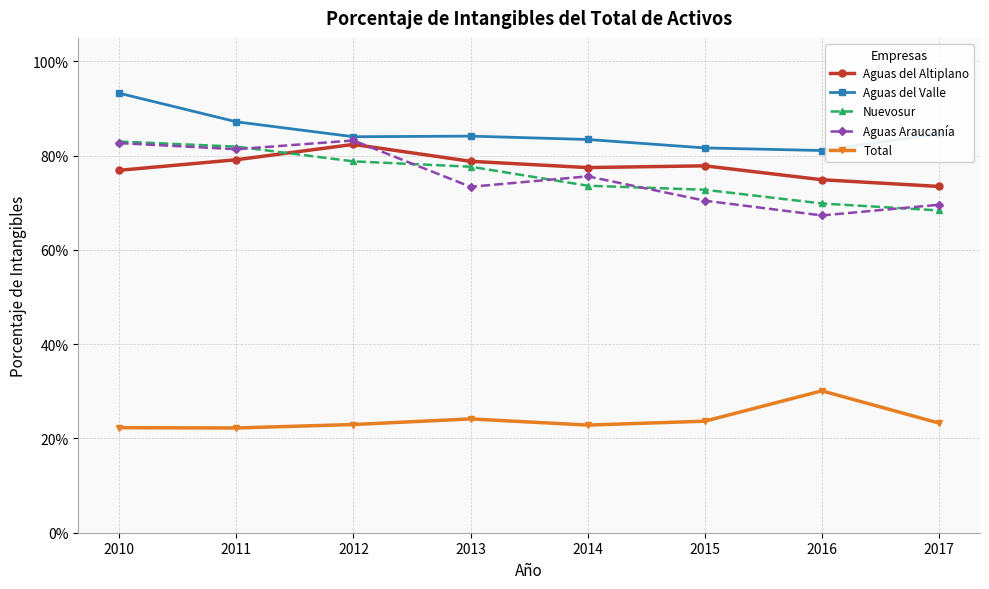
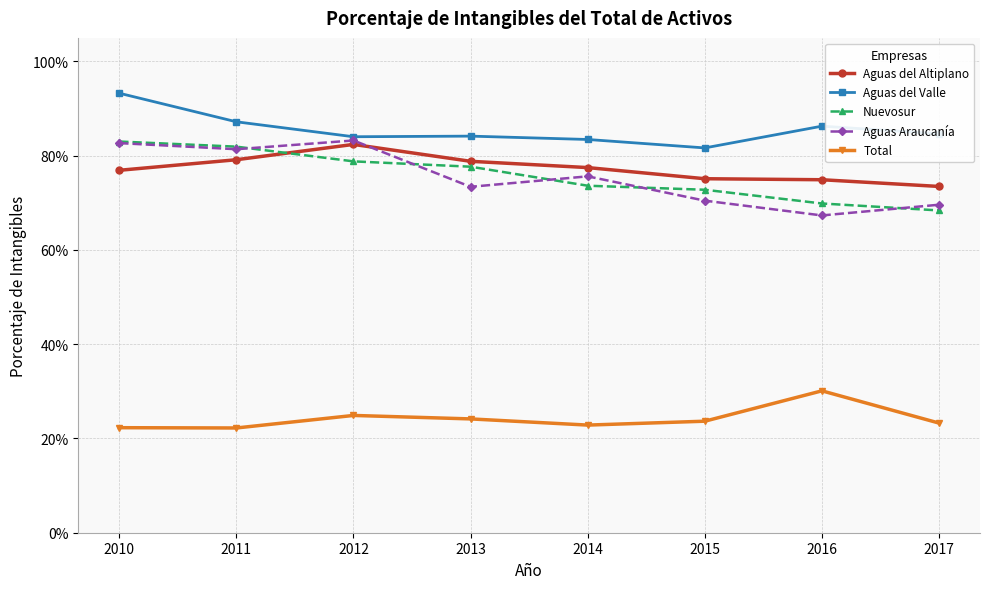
Total, 2012: 23% -> 25%
Aguas del Altiplano, 2015: 78% -> 75%
Aguas del Valle, 2016: 81% -> 86%
